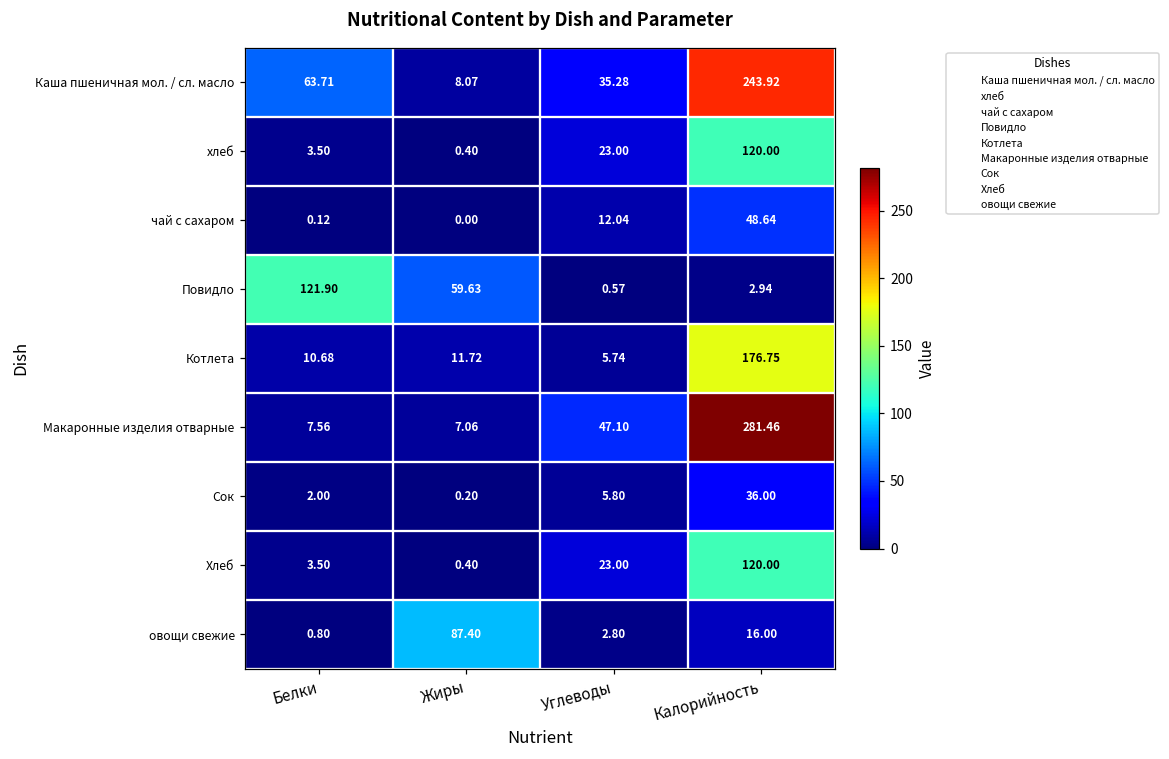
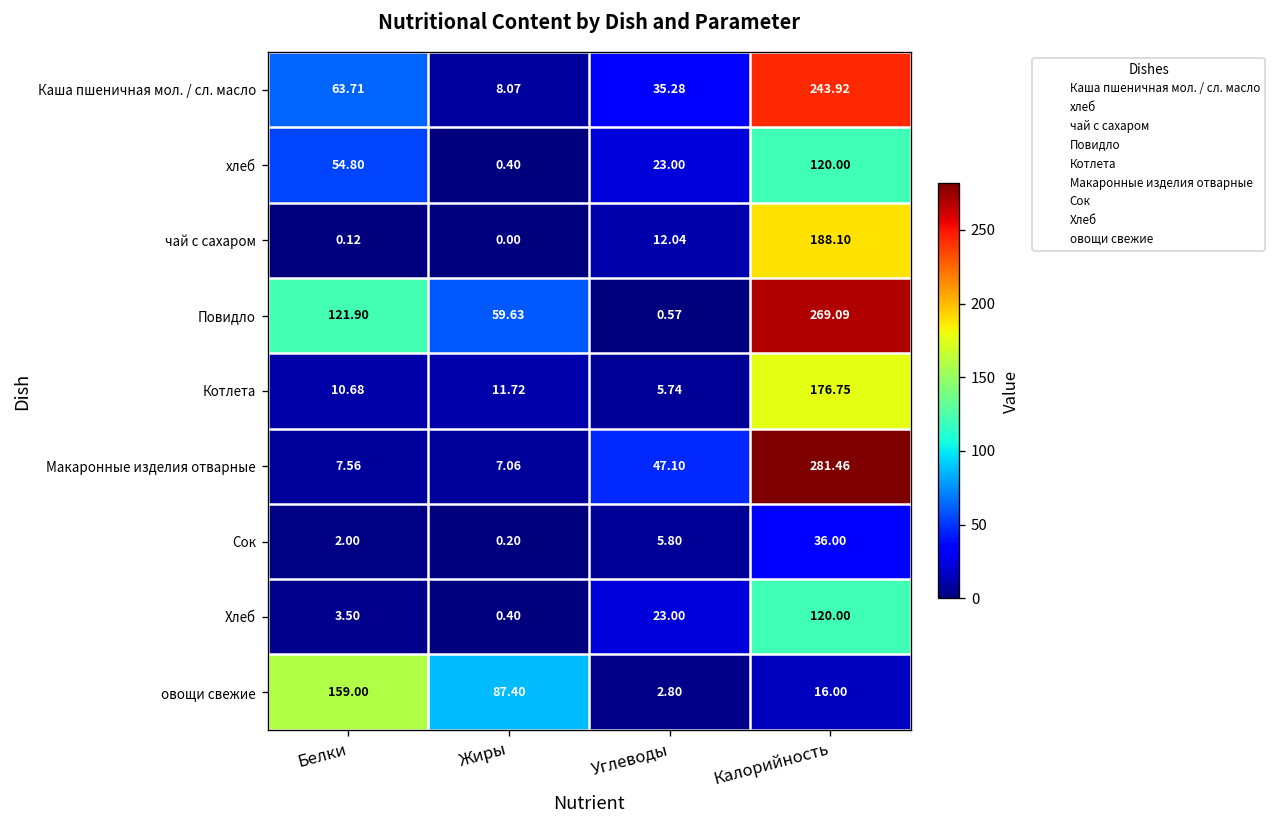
хлеб, Белки: 3.50 -> 54.80
чай с сахаром, Калорийность: 48.64 -> 188.10
Повидло, Калорийность: 2.94 -> 269.09
овощи свежие, Белки: 0.80 -> 159.00
